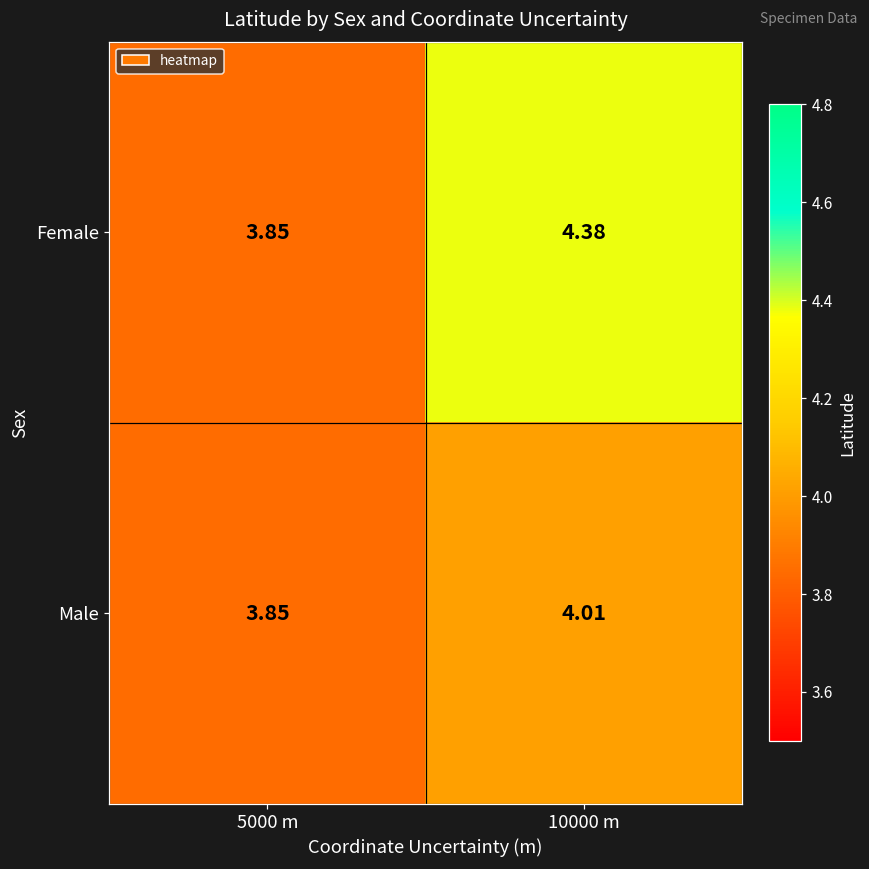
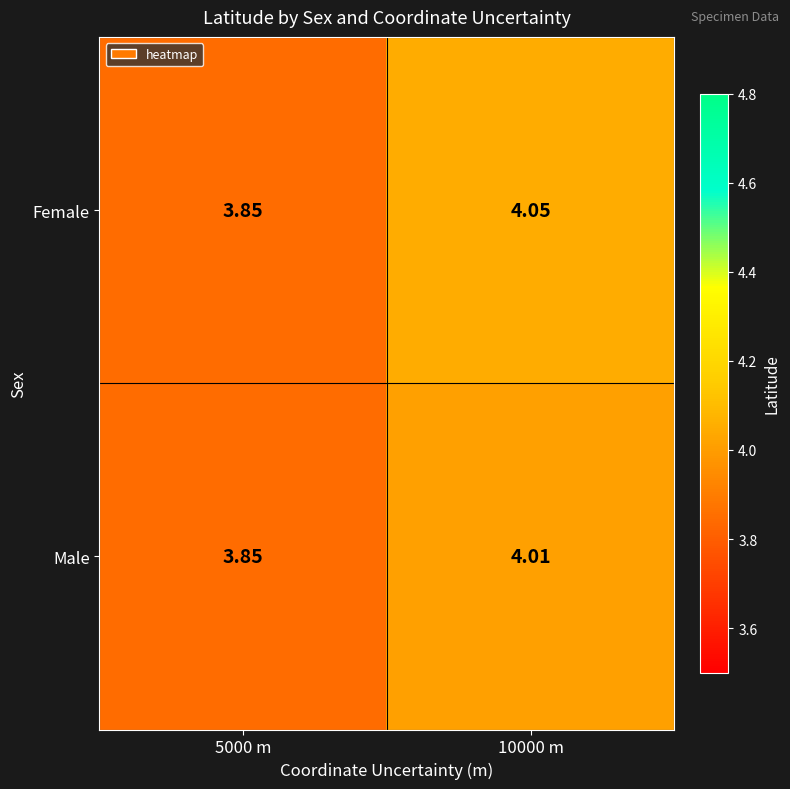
Female, 10000 m: 4.38 -> 4.05
